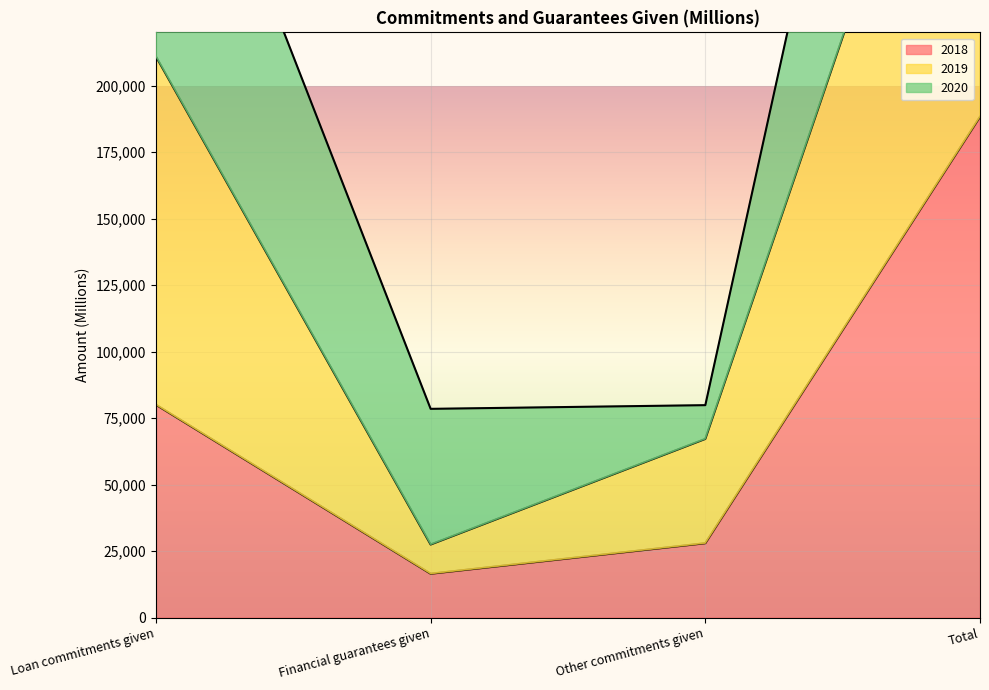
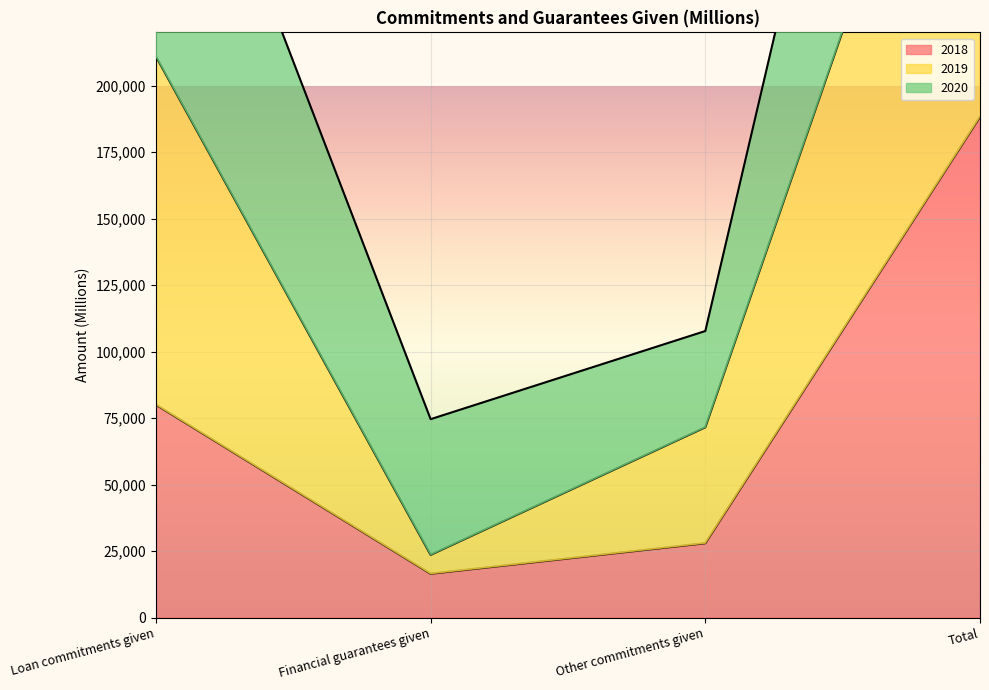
2019, Financial guarantees given: 11,000 -> 7,000
2019, Other commitments given: 39,000 -> 44,000
2020, Other commitments given: 13,000 -> 36,000
